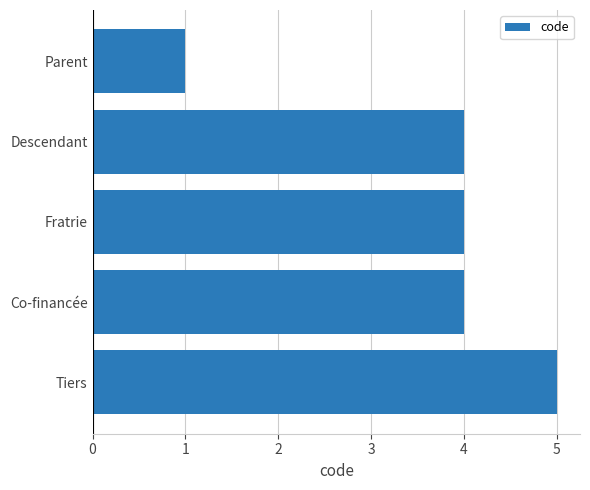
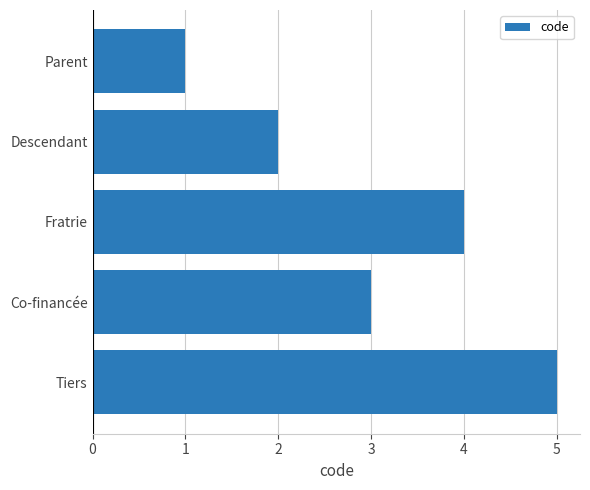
Descendant: 4 -> 2
Co-financée: 4 -> 3
